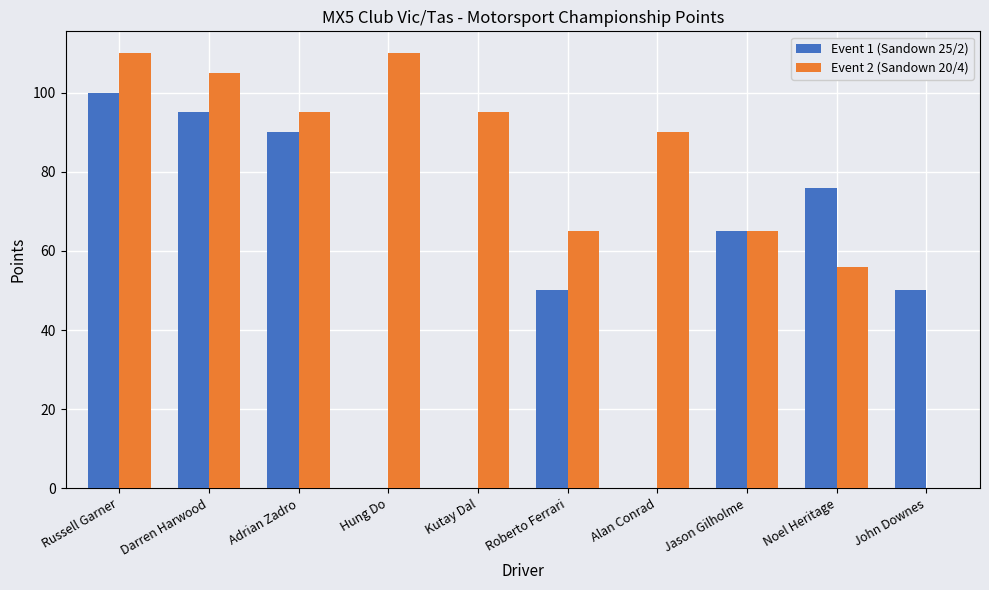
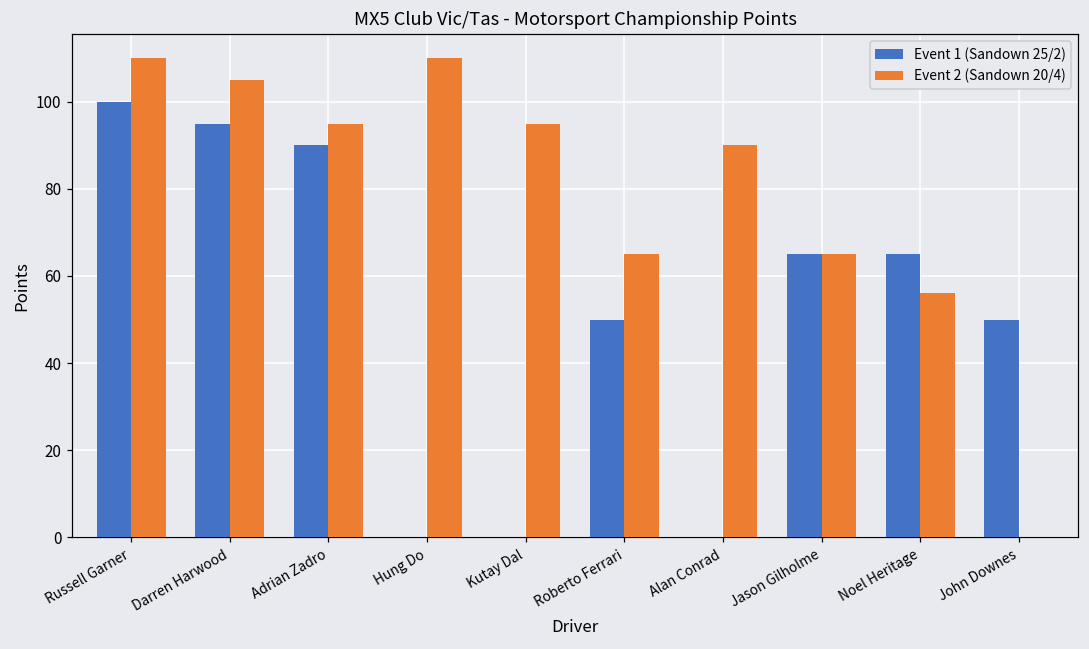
Event 1 (Sandown 25/2), Noel Heritage: 76 -> 65
